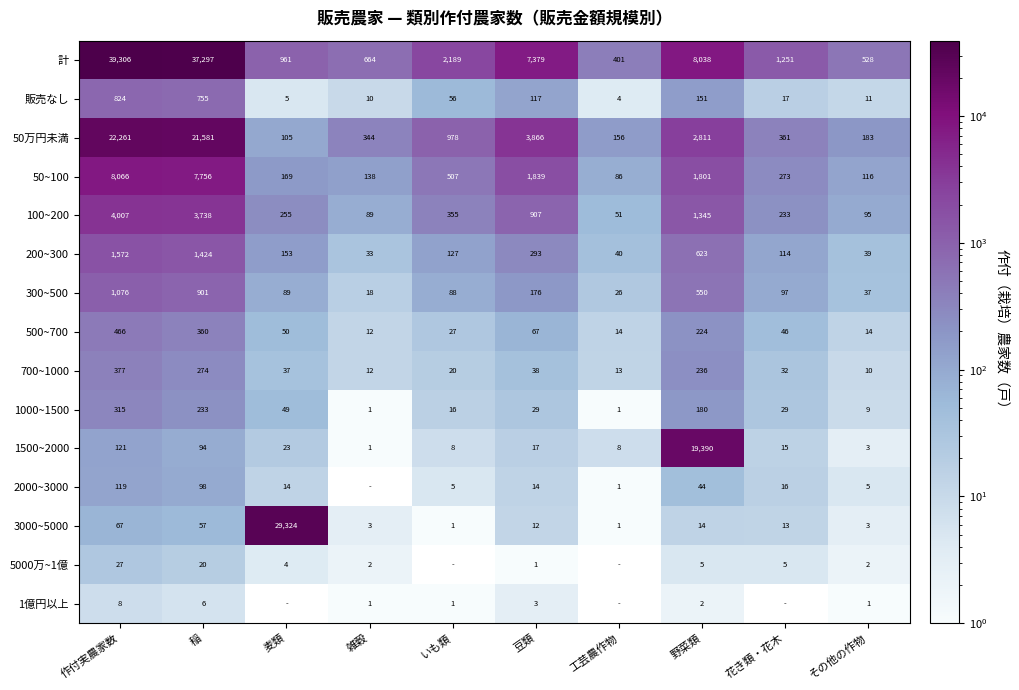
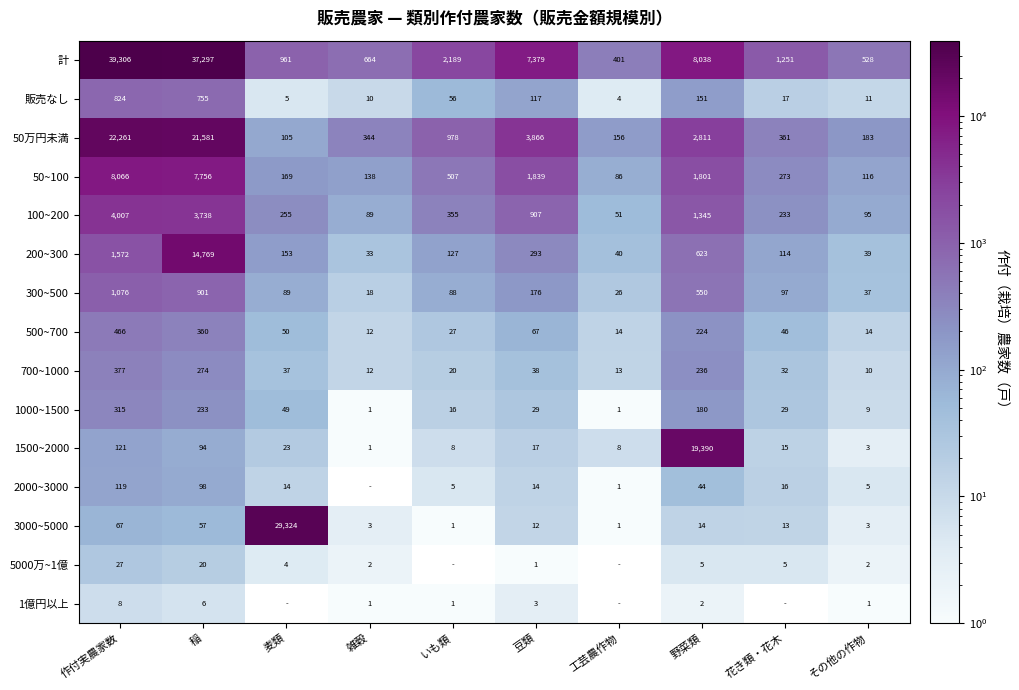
200~300, 稲: 1,424 -> 14,769
